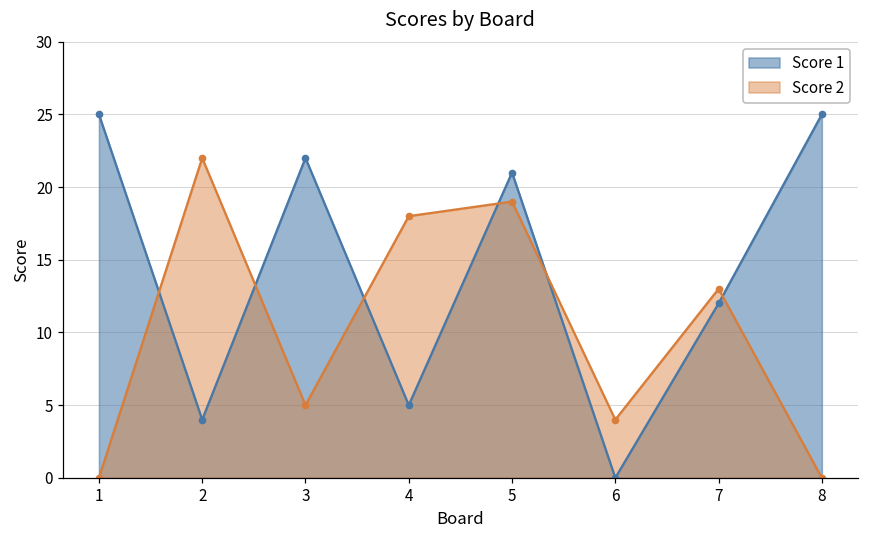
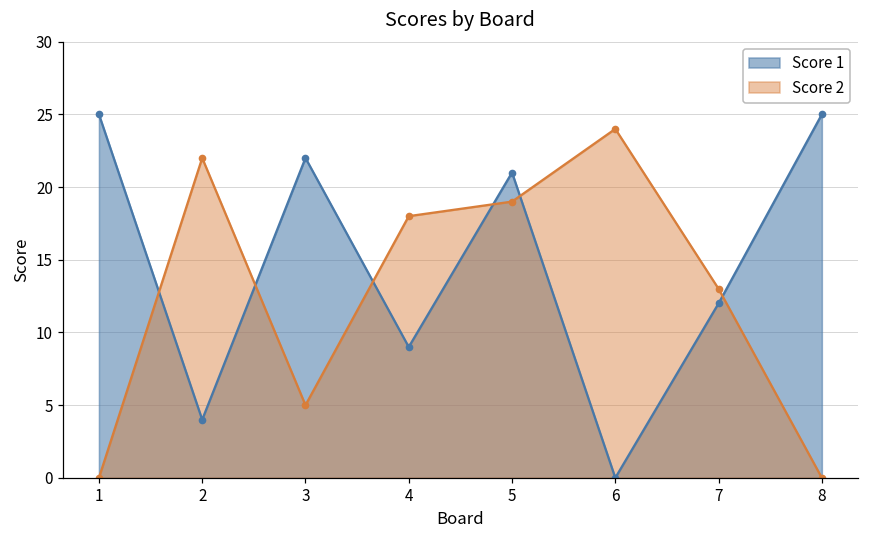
Score 1, 4: 5 -> 9
Score 2, 6: 4 -> 24
